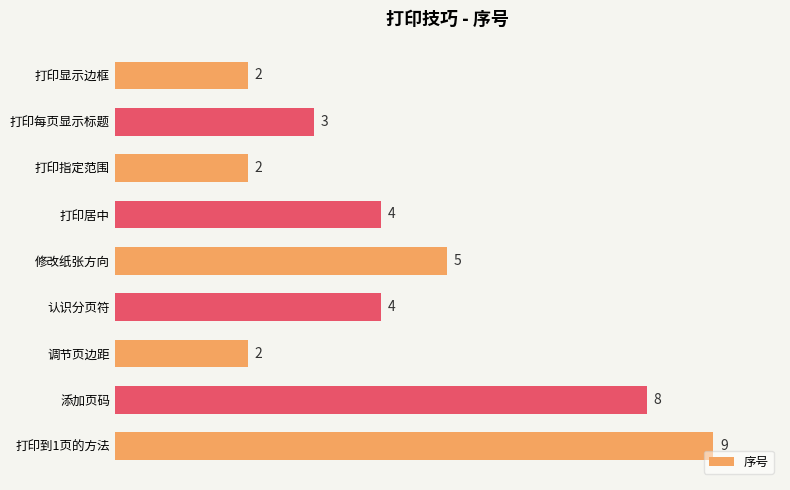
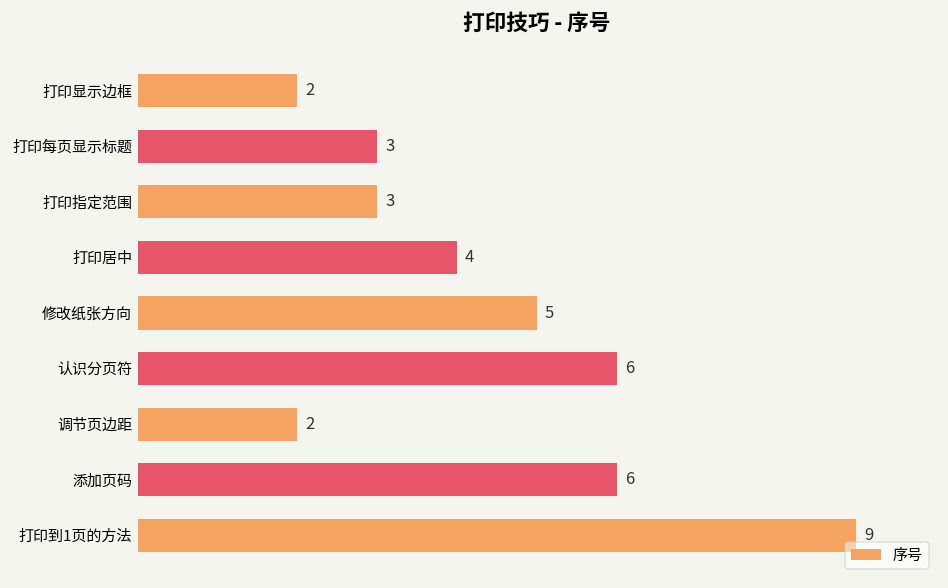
打印指定范围: 2 -> 3
认识分页符: 4 -> 6
添加页码: 8 -> 6
